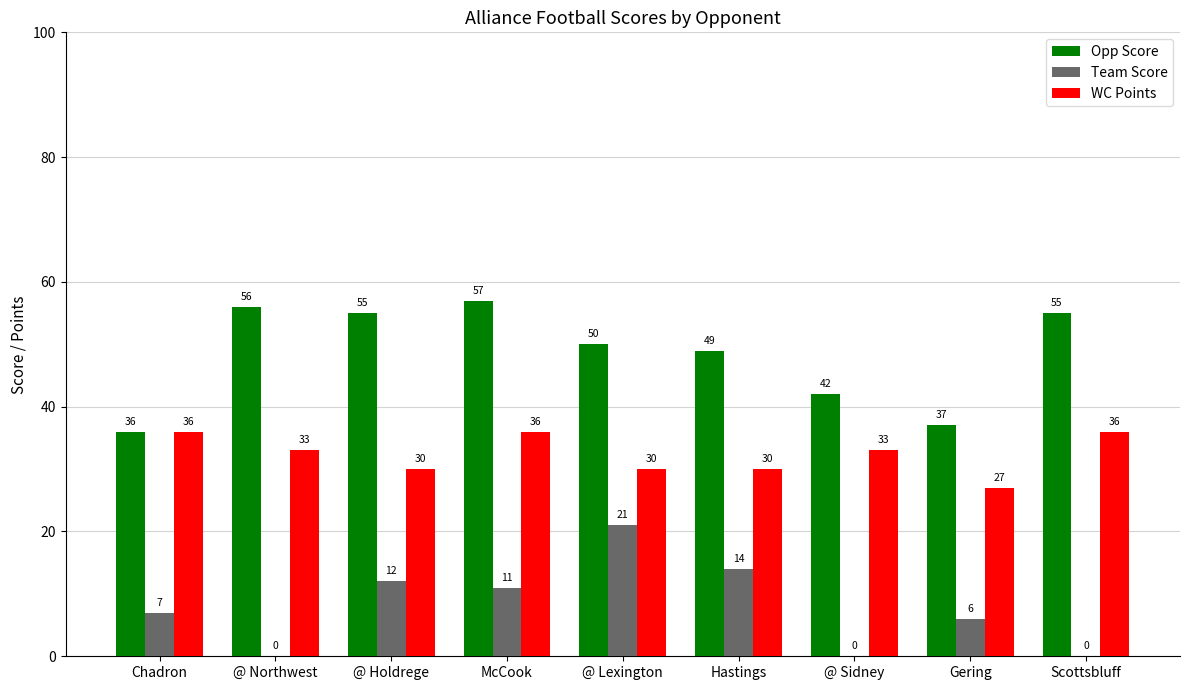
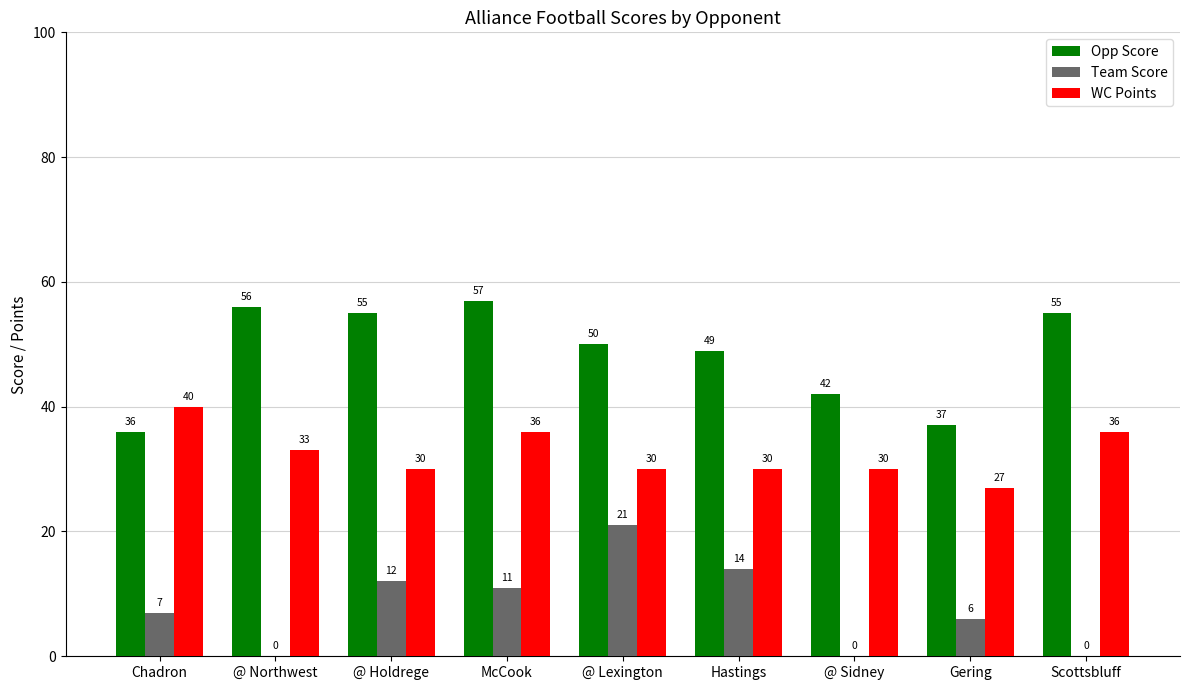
WC Points, Chadron: 36 -> 40
WC Points, @ Sidney: 33 -> 30
